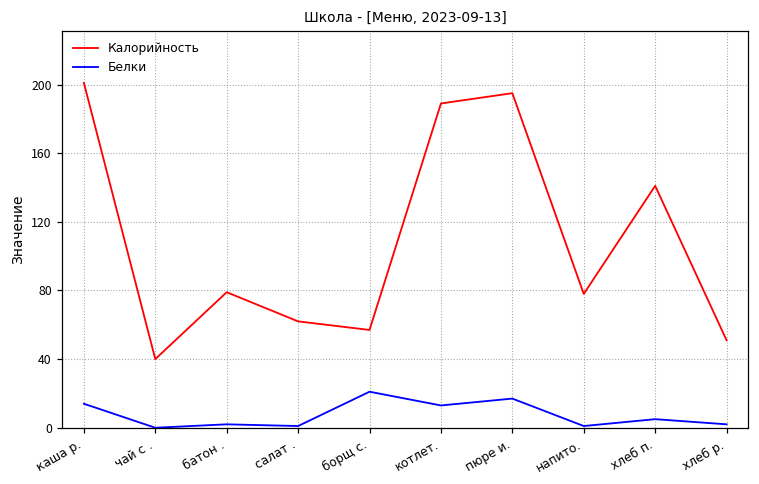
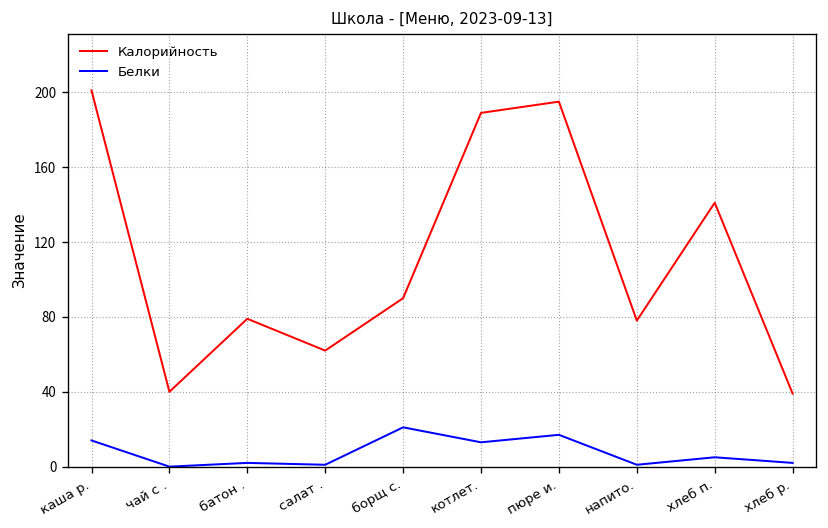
Калорийность, борщ с.: 57 -> 90
Калорийность, хлеб р.: 51 -> 39
